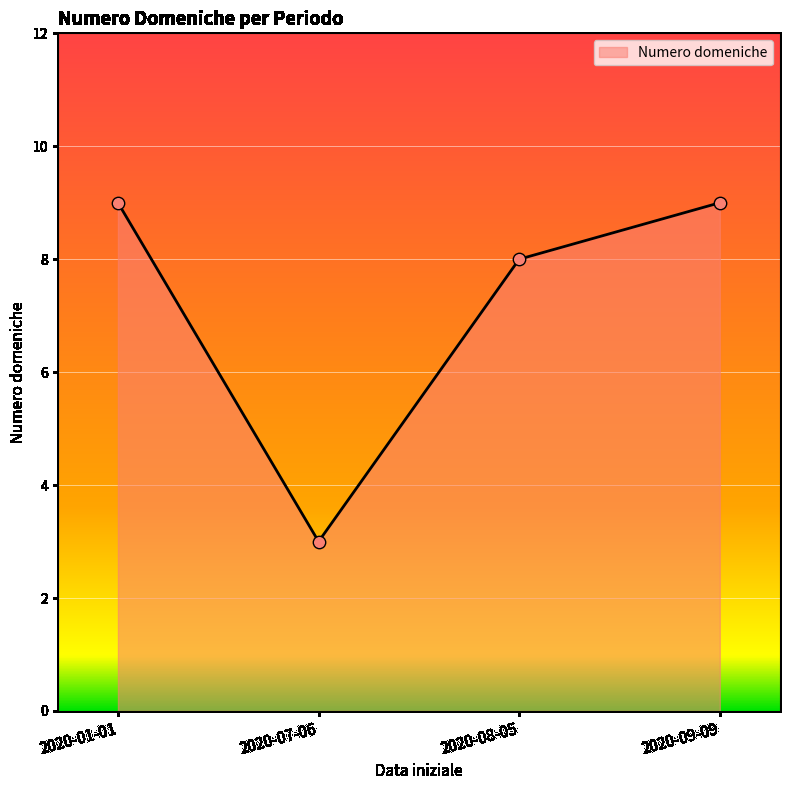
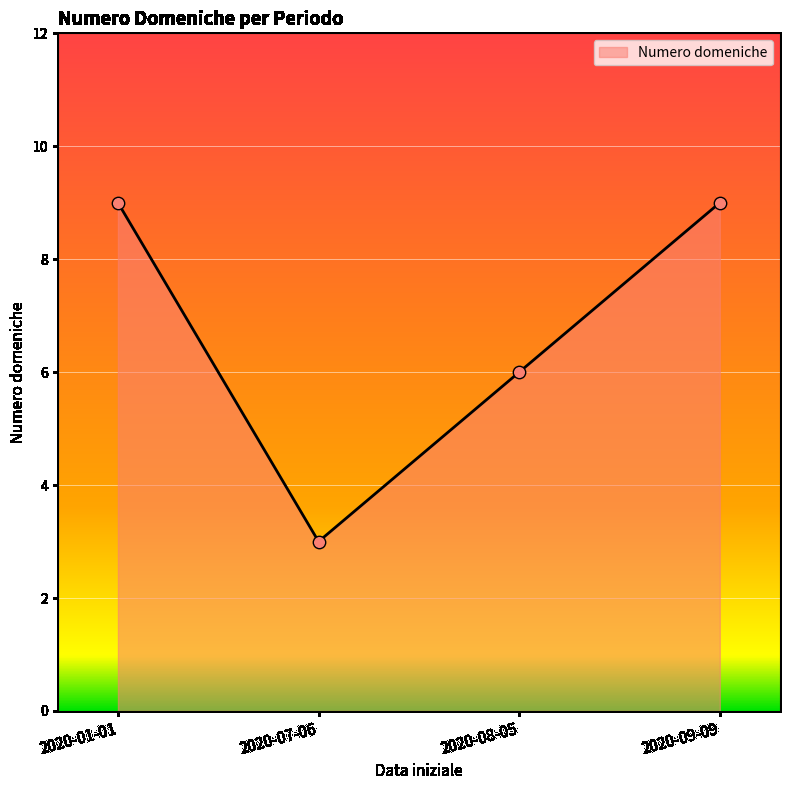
2020-08-05: 8 -> 6
